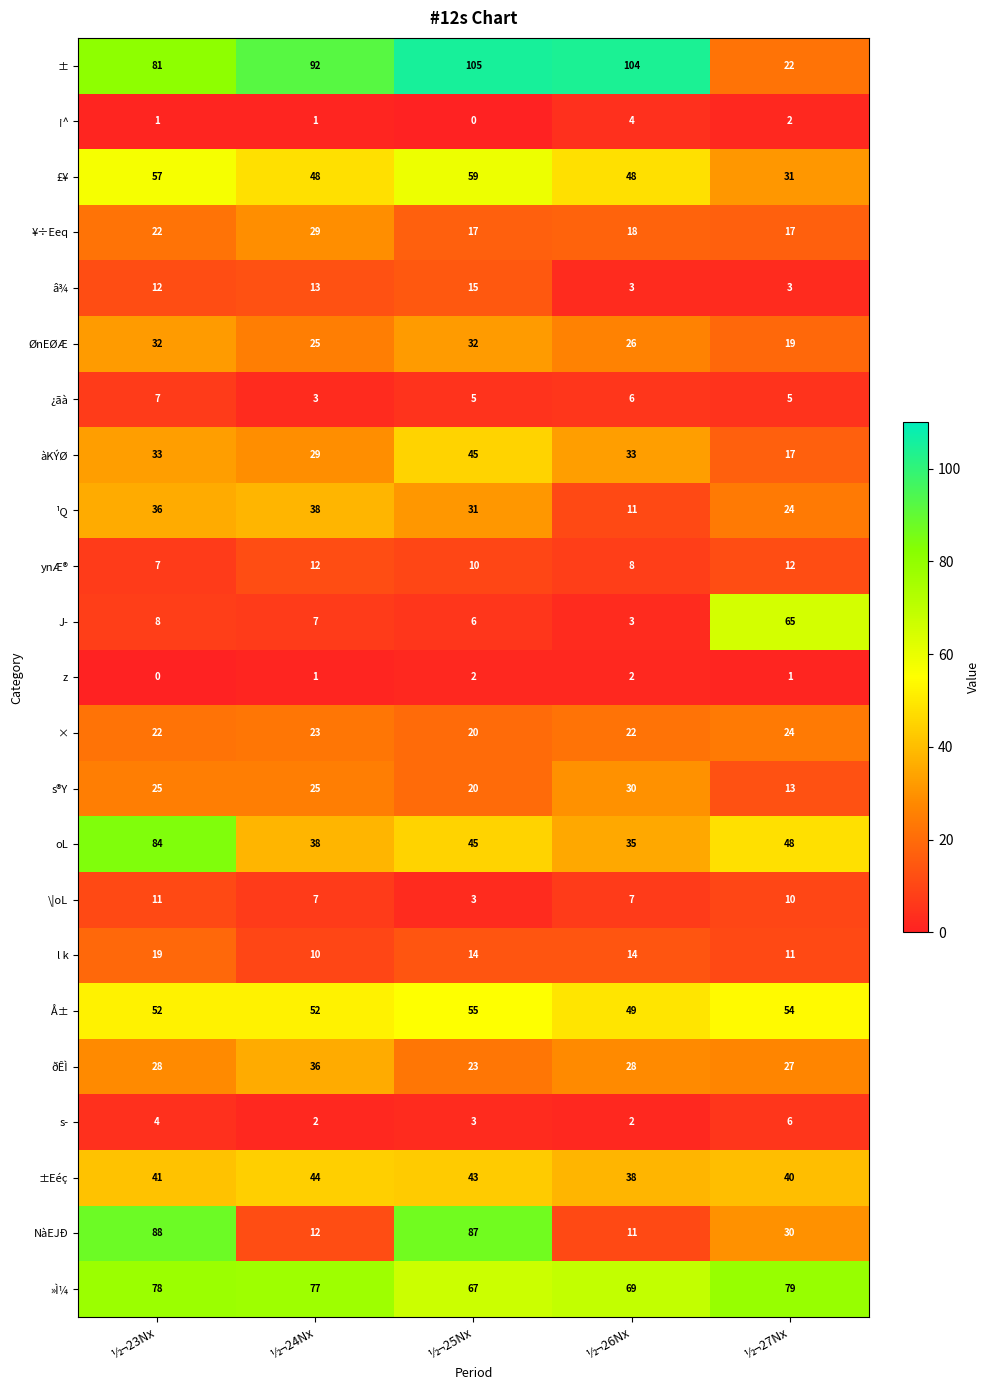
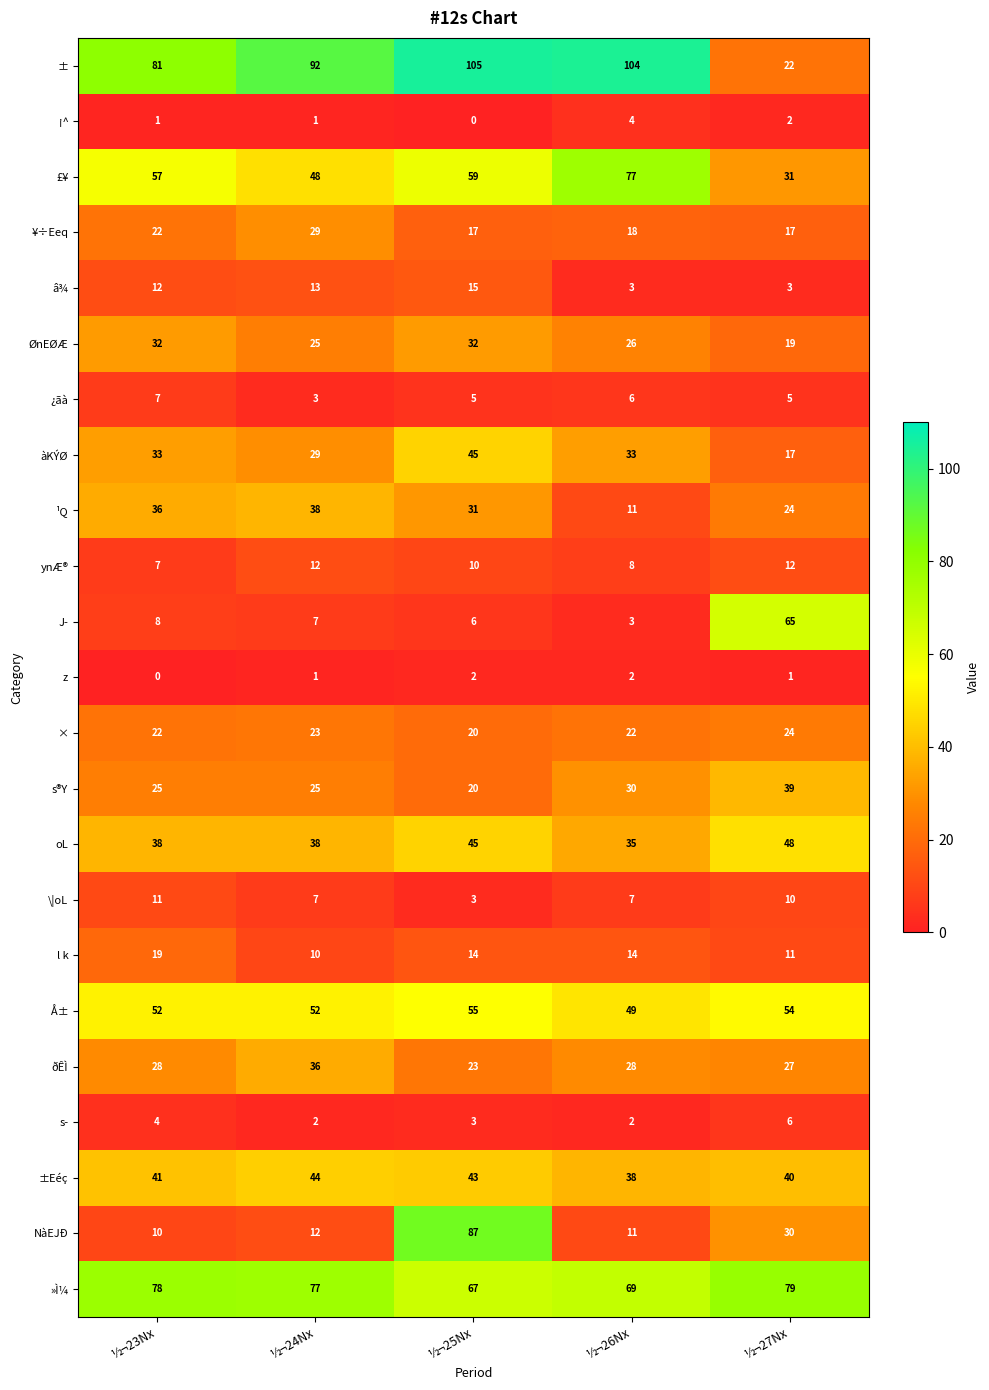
£¥, ½¬26Nx: 48 -> 77
s®Y, ½¬27Nx: 13 -> 39
oL, ½¬23Nx: 84 -> 38
NàEJÐ, ½¬23Nx: 88 -> 10
